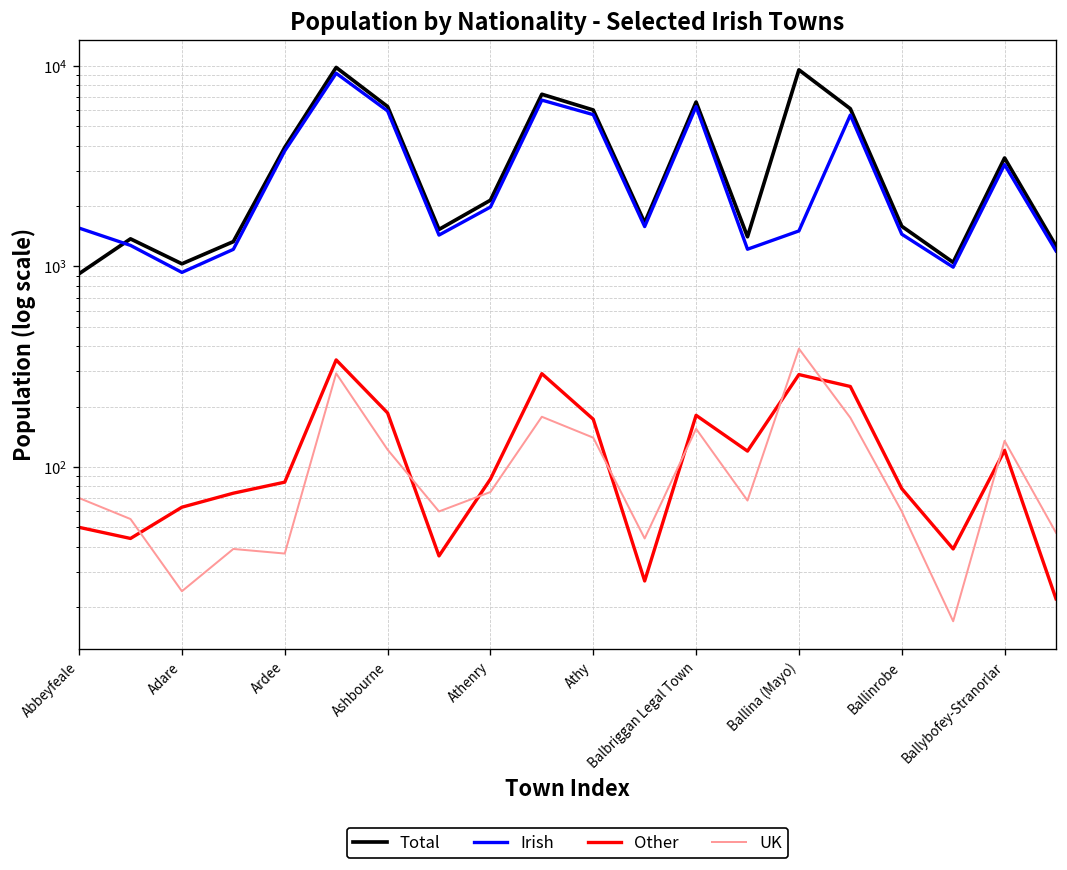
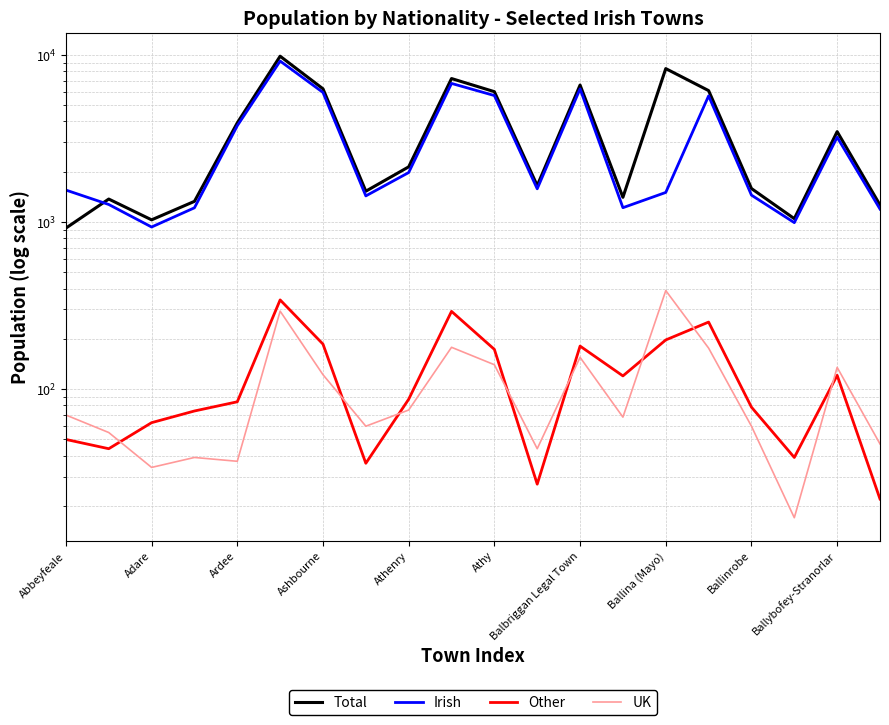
UK, Adare: 24 -> 34
Total, Ballina (Mayo): 10000 -> 8000
Other, Ballina (Mayo): 290 -> 200
